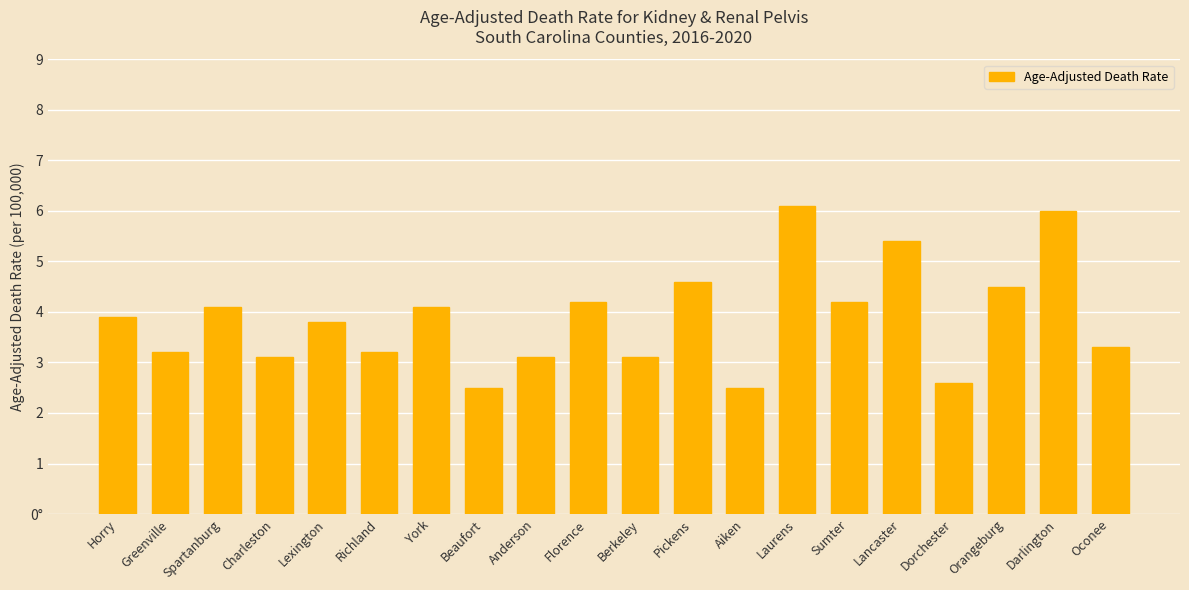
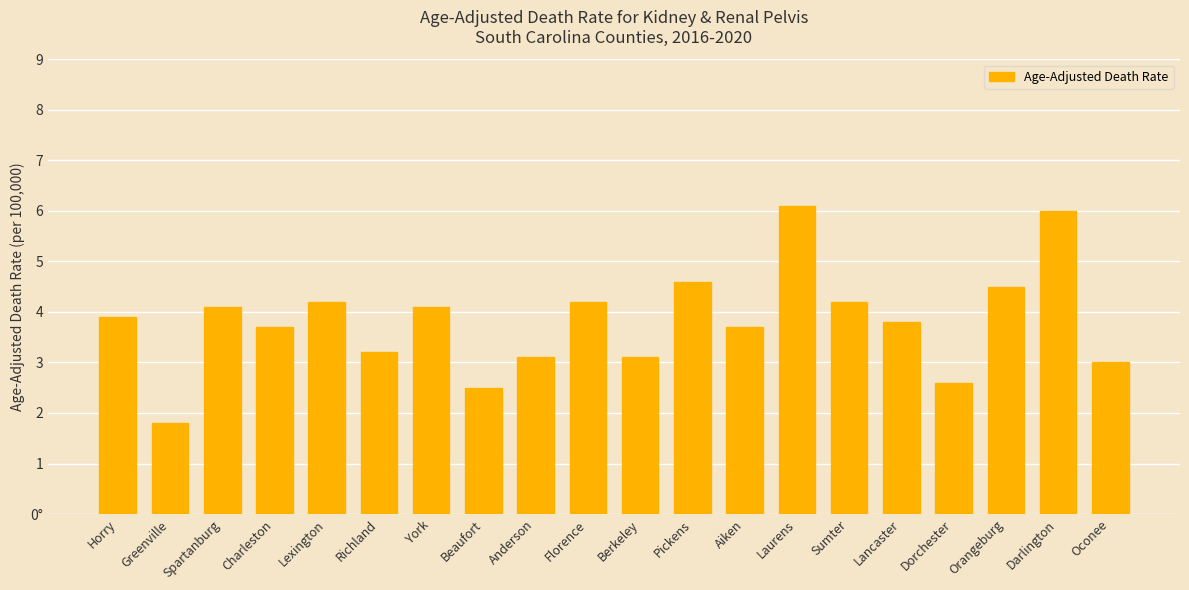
Greenville: 3.2 -> 1.8
Charleston: 3.1 -> 3.7
Lexington: 3.8 -> 4.2
Aiken: 2.5 -> 3.7
Lancaster: 5.4 -> 3.8
Oconee: 3.3 -> 3.0
